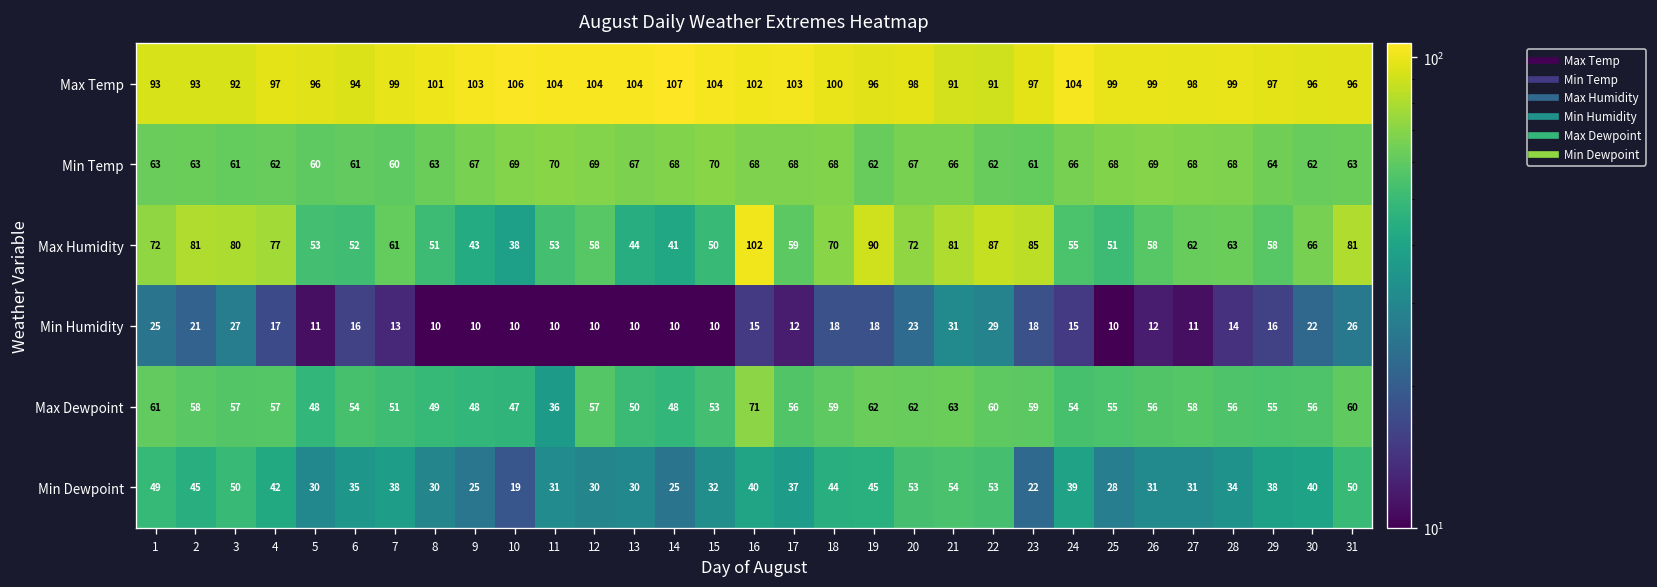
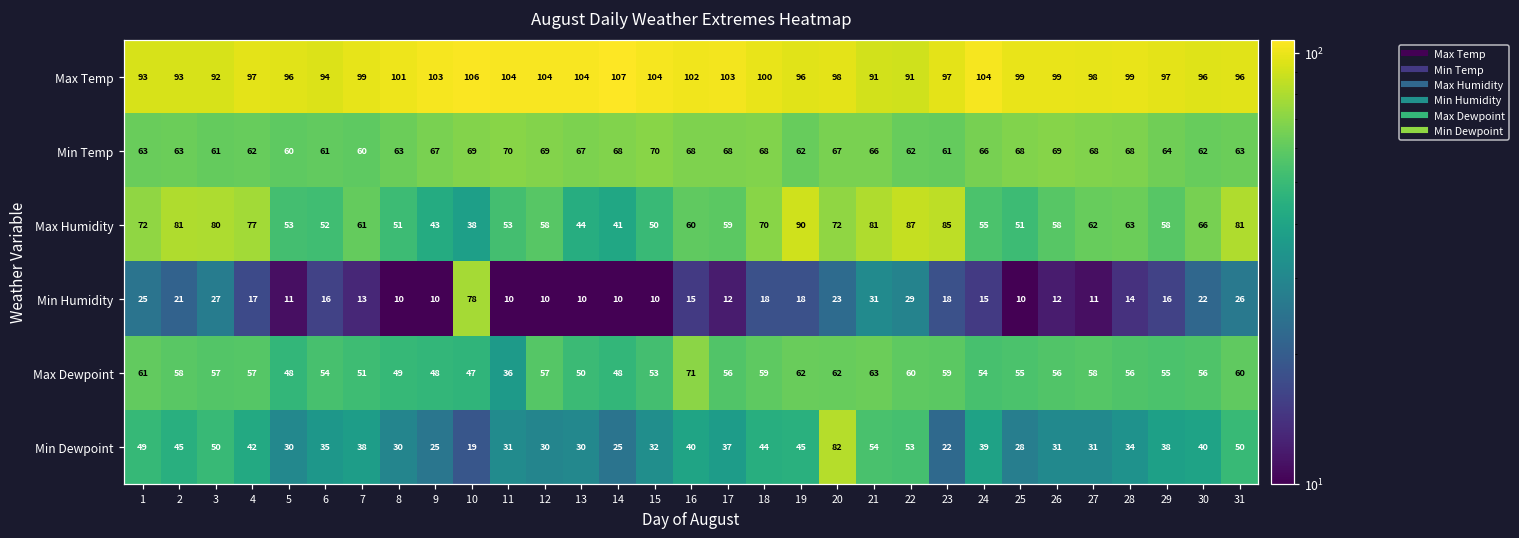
Max Humidity, 16: 102 -> 60
Min Humidity, 10: 10 -> 78
Min Dewpoint, 20: 53 -> 82
